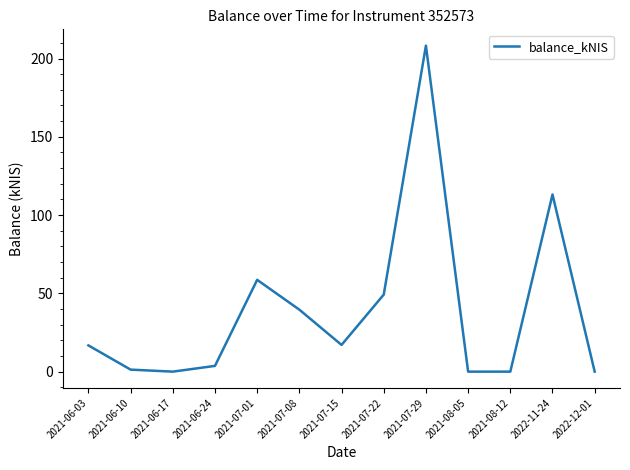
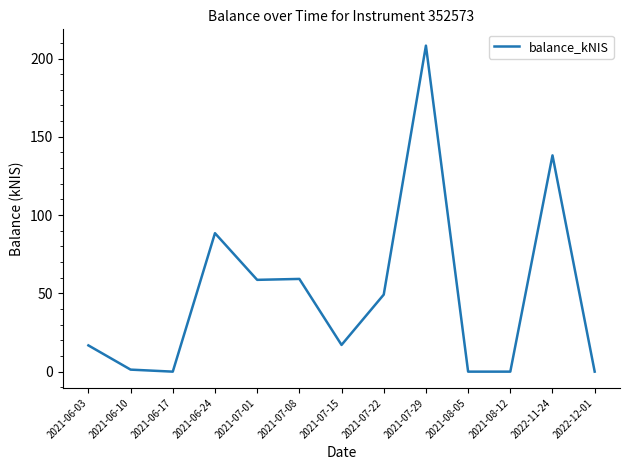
2021-06-24: 4 -> 88
2021-07-08: 40 -> 59
2022-11-24: 113 -> 138
